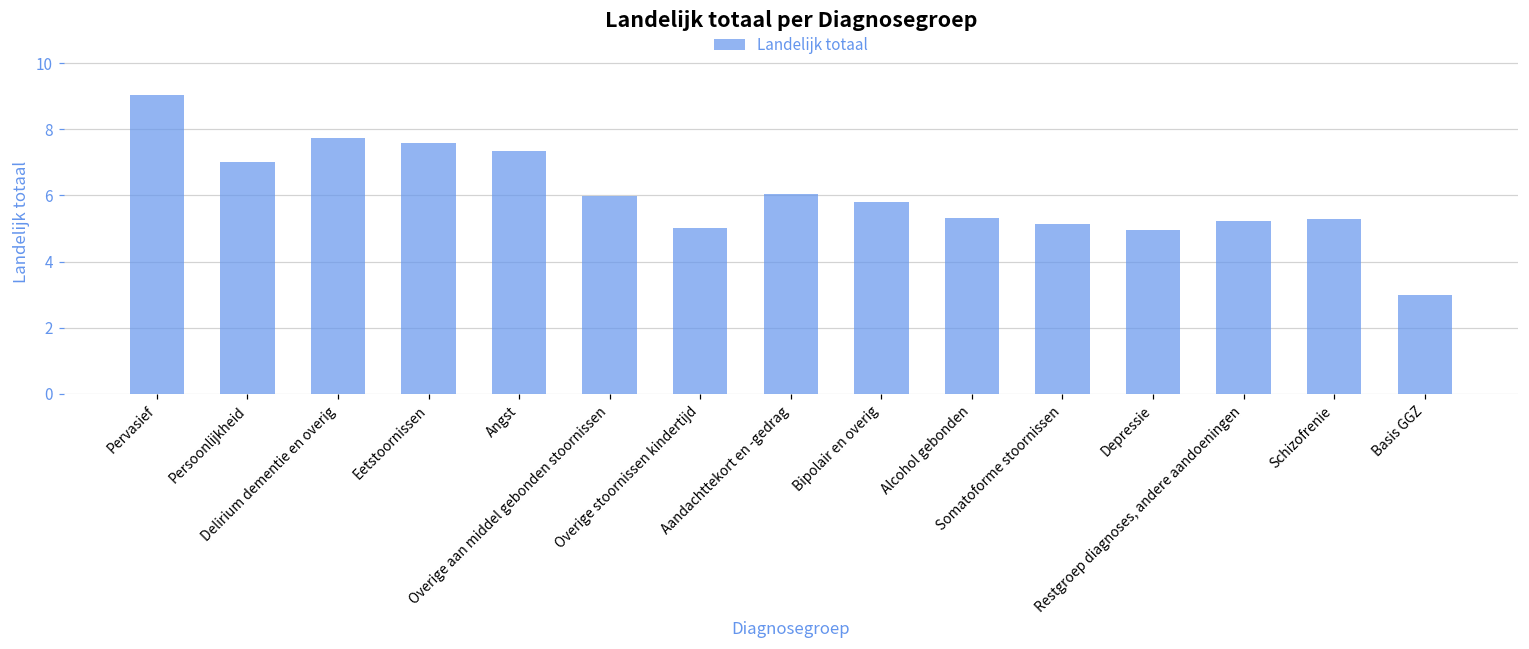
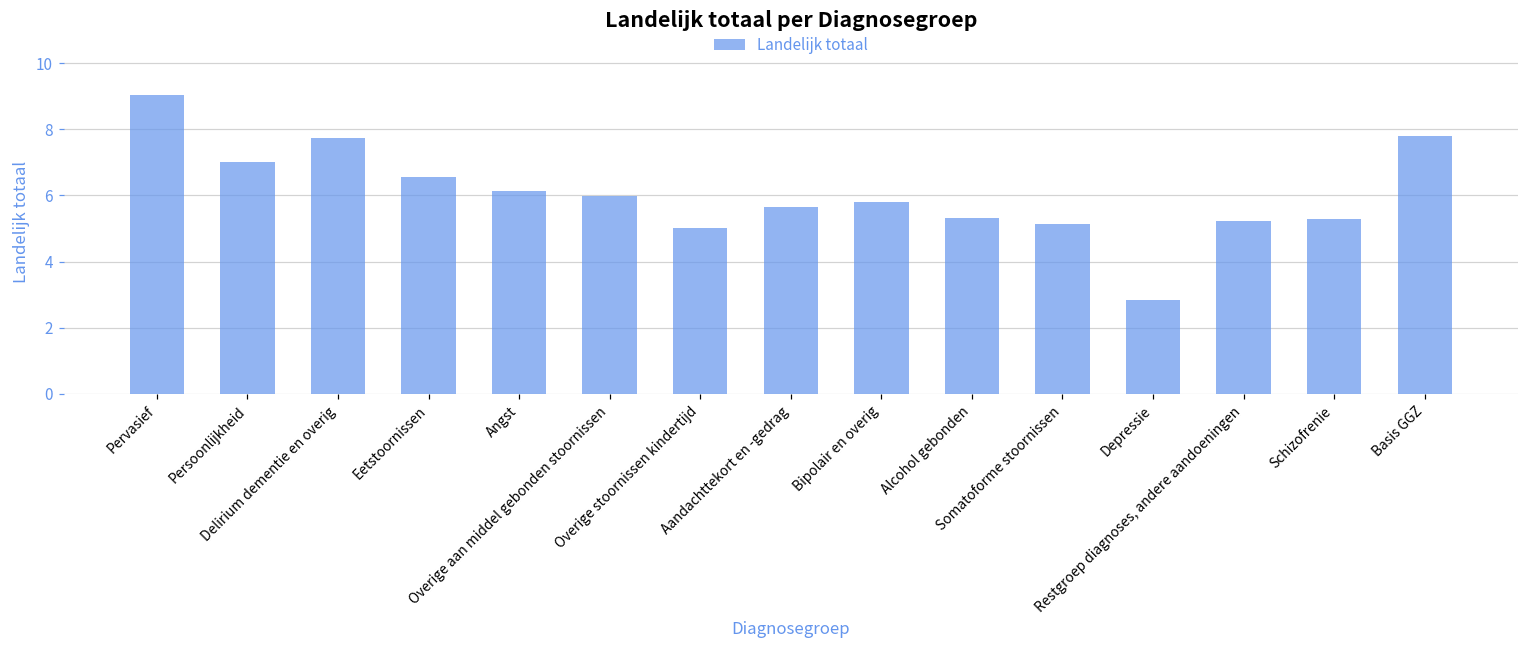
Eetstoornissen: 7.6 -> 6.6
Angst: 7.3 -> 6.1
Aandachttekort en -gedrag: 6.1 -> 5.7
Depressie: 4.9 -> 2.8
Basis GGZ: 3.0 -> 7.8
